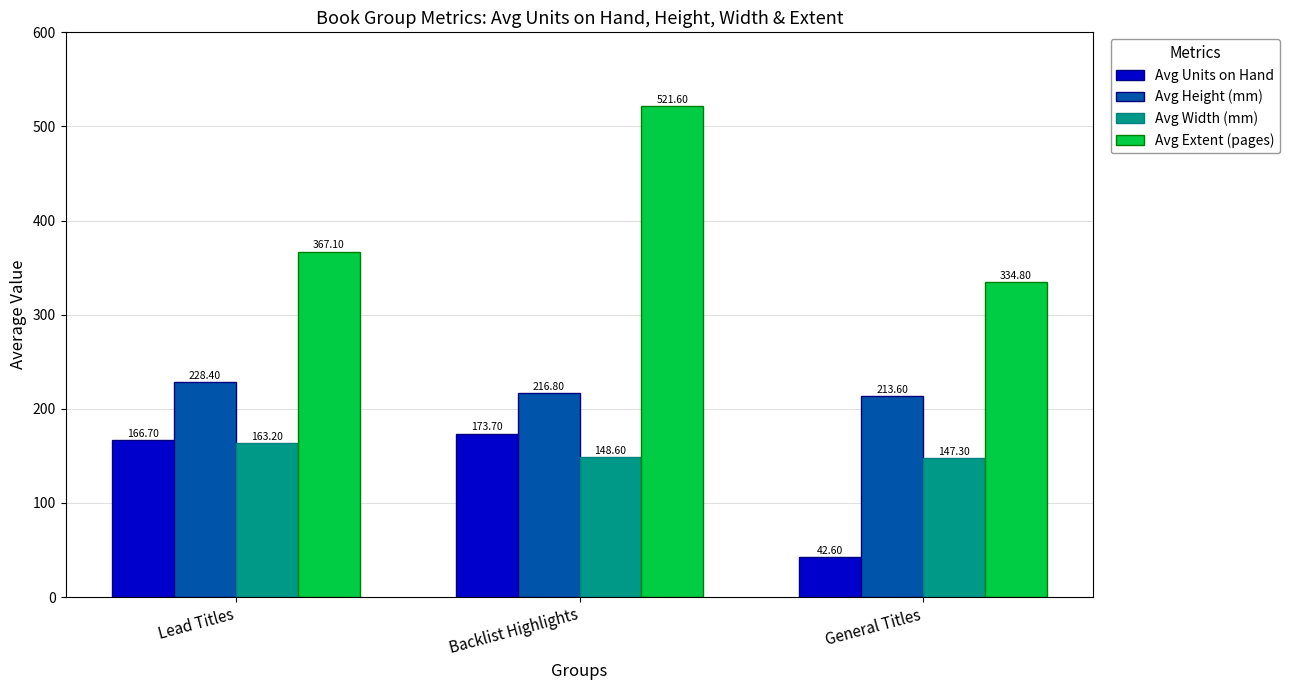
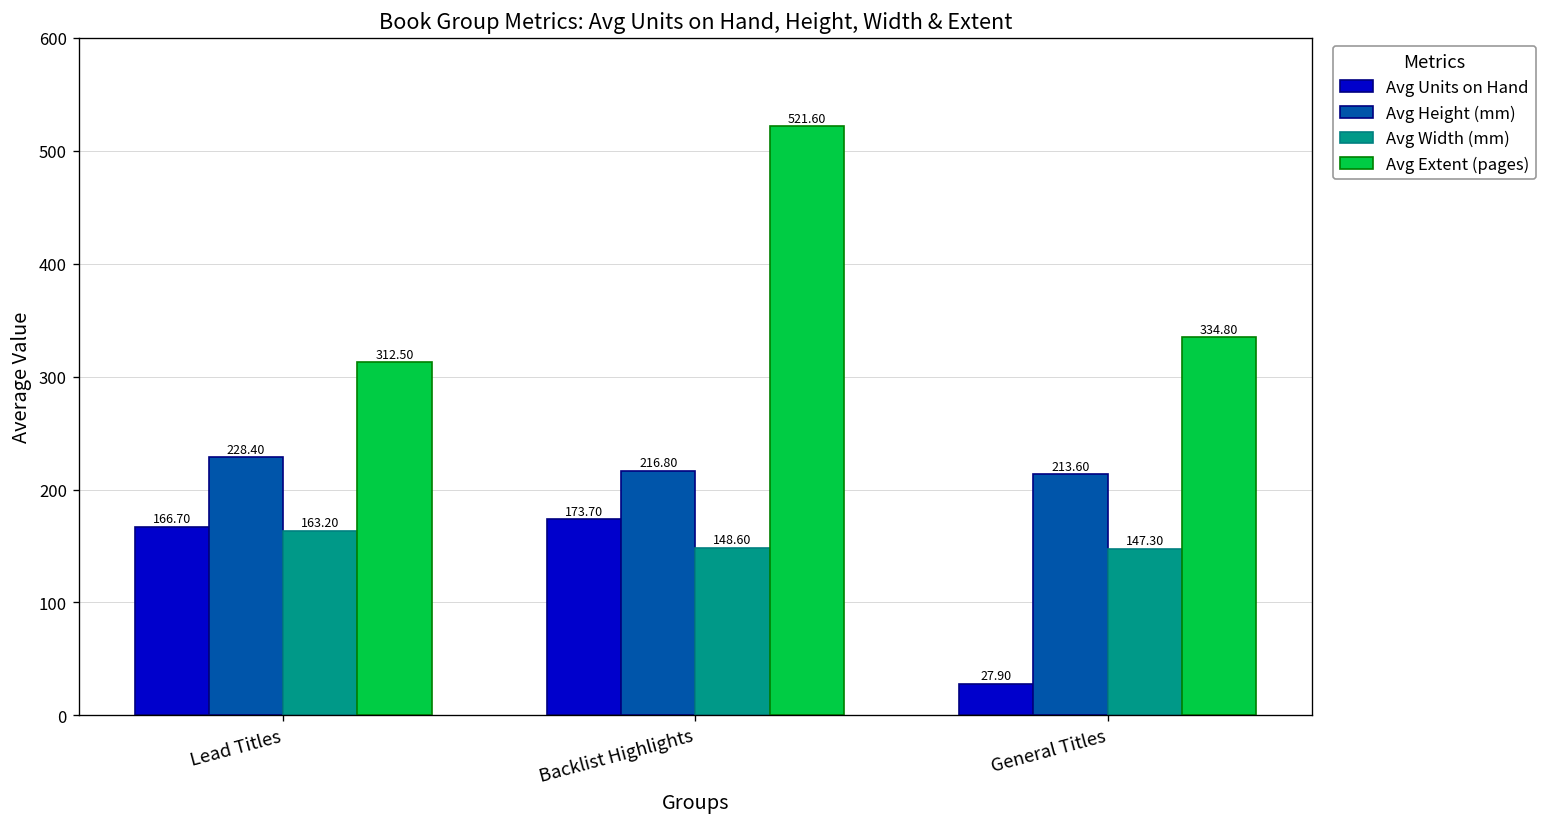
Avg Extent (pages), Lead Titles: 367.10 -> 312.50
Avg Units on Hand, General Titles: 42.60 -> 27.90
